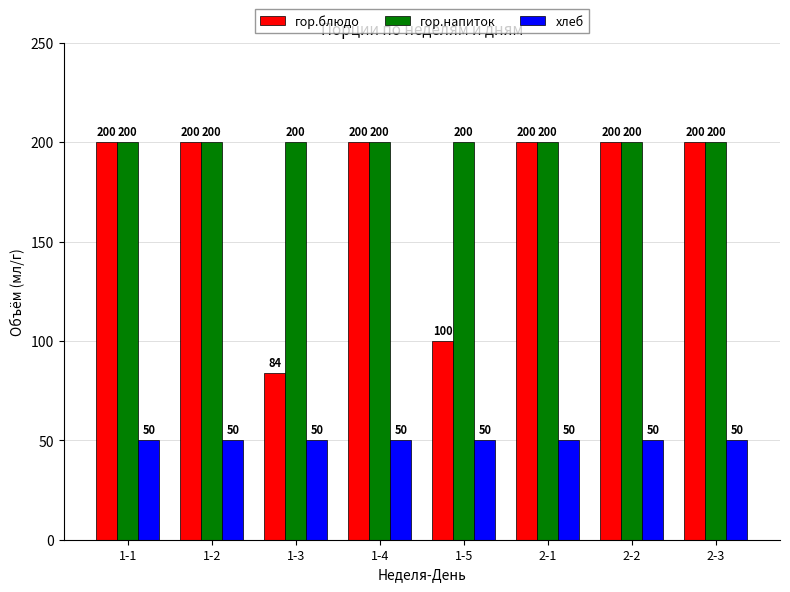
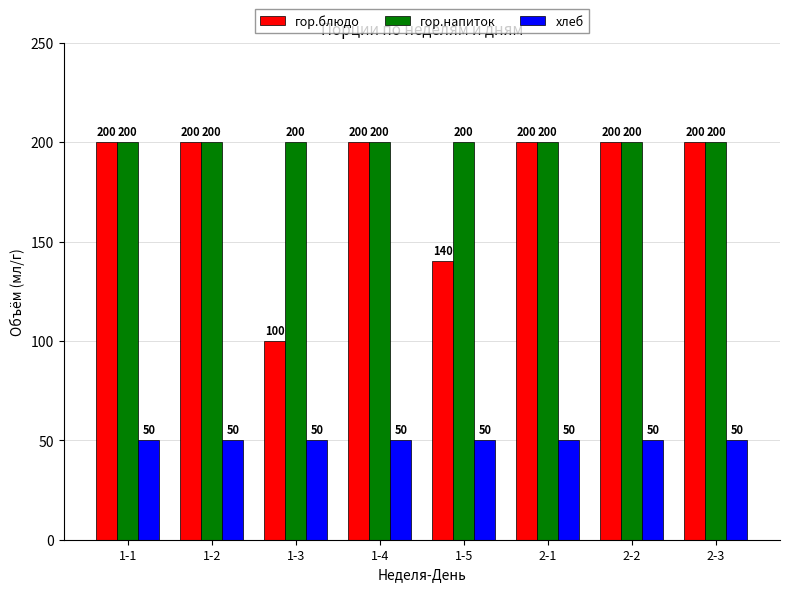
гор.блюдо, 1-3: 84 -> 100
гор.блюдо, 1-5: 100 -> 140
